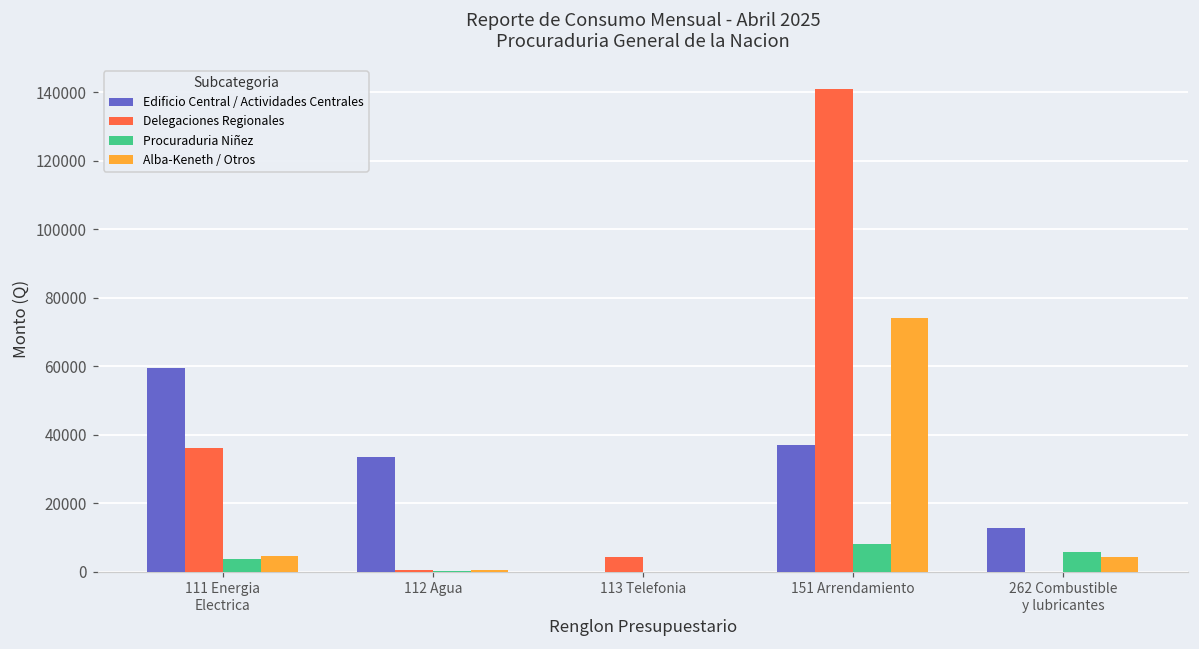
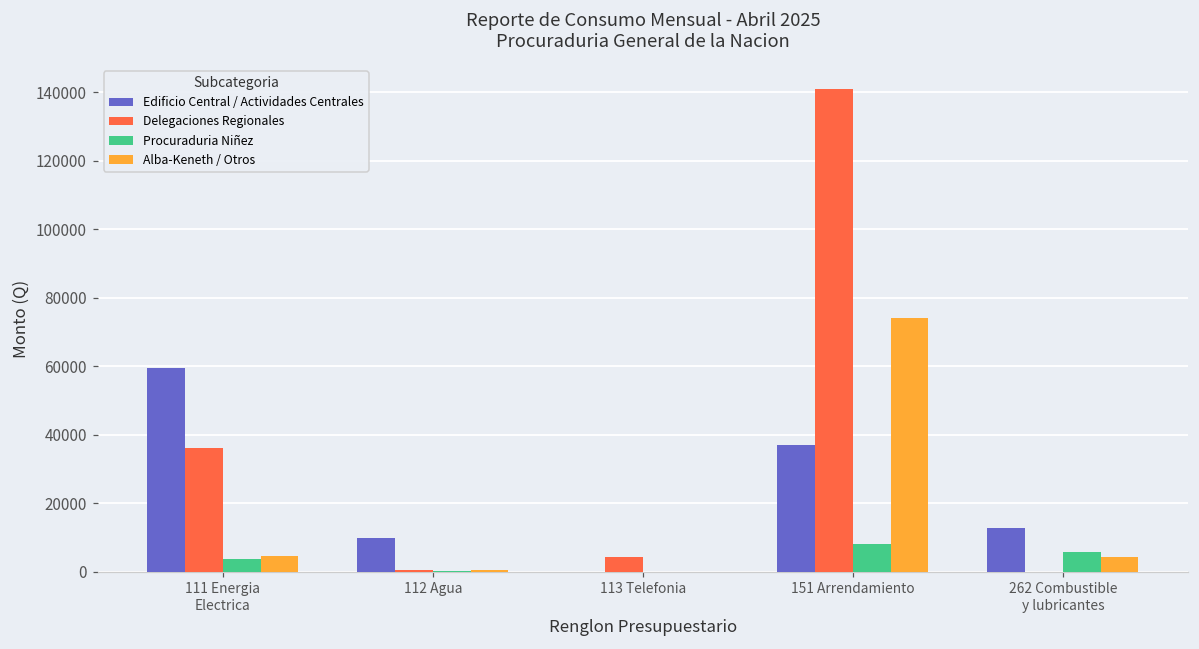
Edificio Central / Actividades Centrales, 112 Agua: 33000 -> 10000
